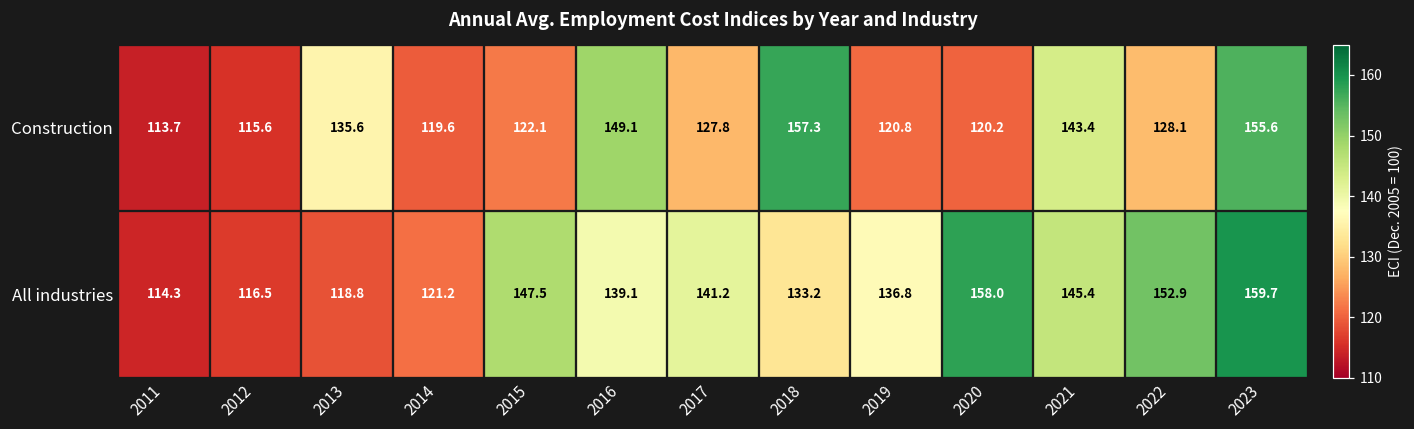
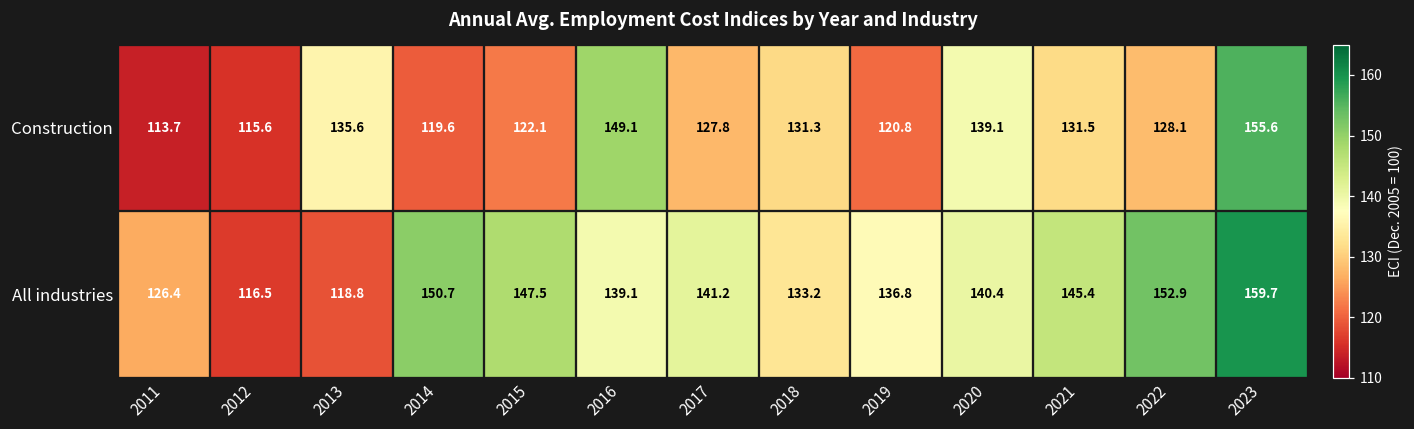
Construction, 2018: 157.3 -> 131.3
Construction, 2020: 120.2 -> 139.1
Construction, 2021: 143.4 -> 131.5
All industries, 2011: 114.3 -> 126.4
All industries, 2014: 121.2 -> 150.7
All industries, 2020: 158.0 -> 140.4
